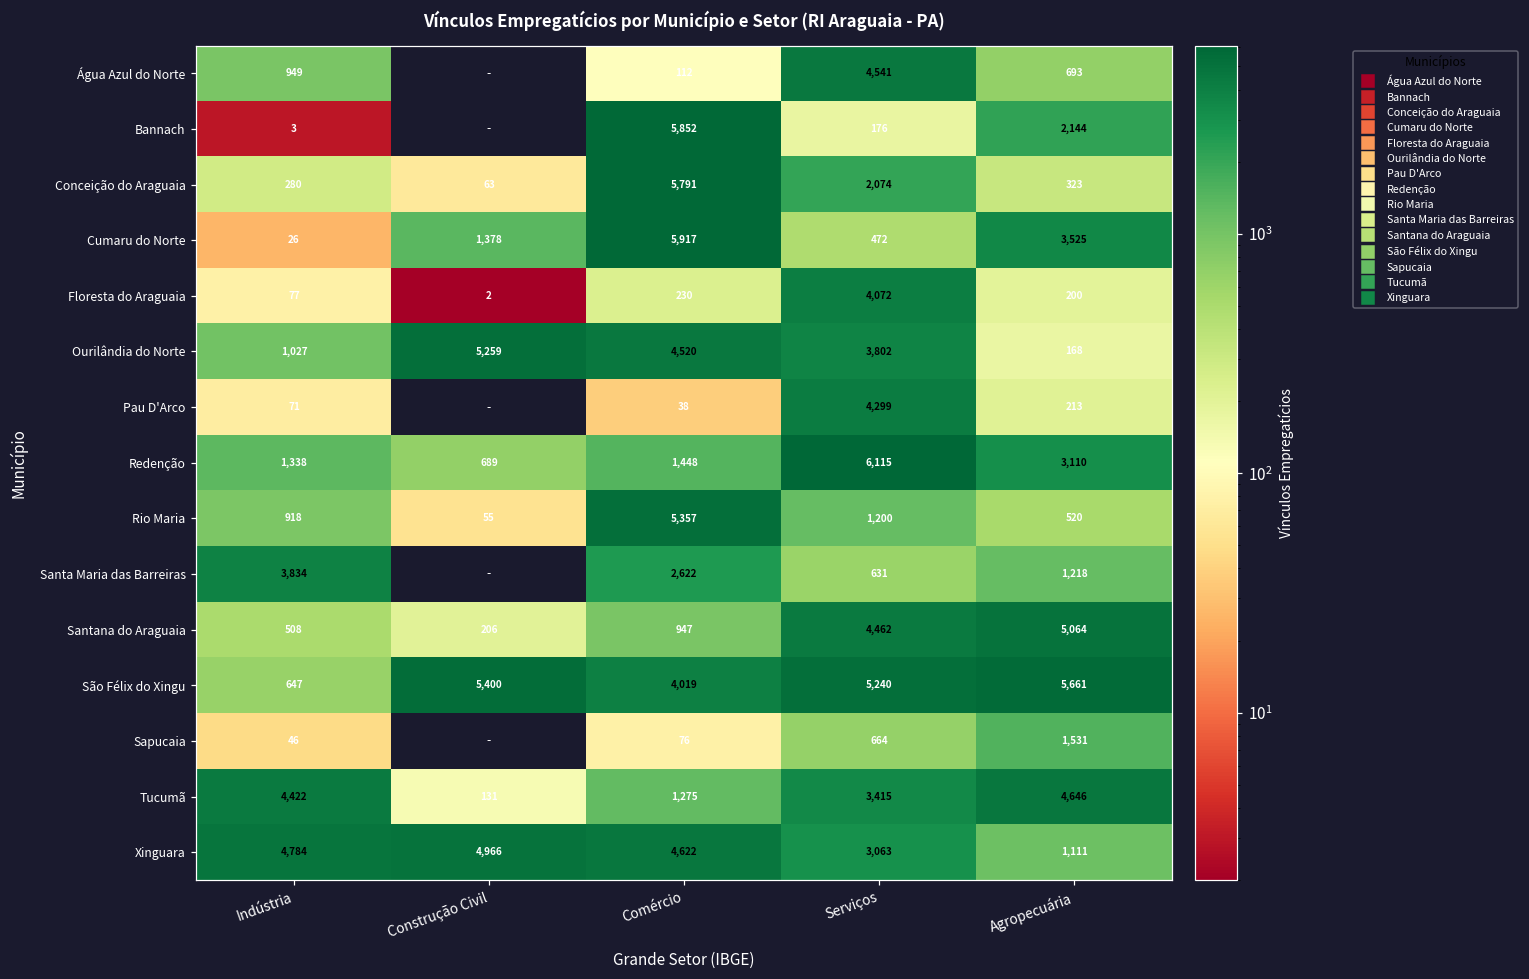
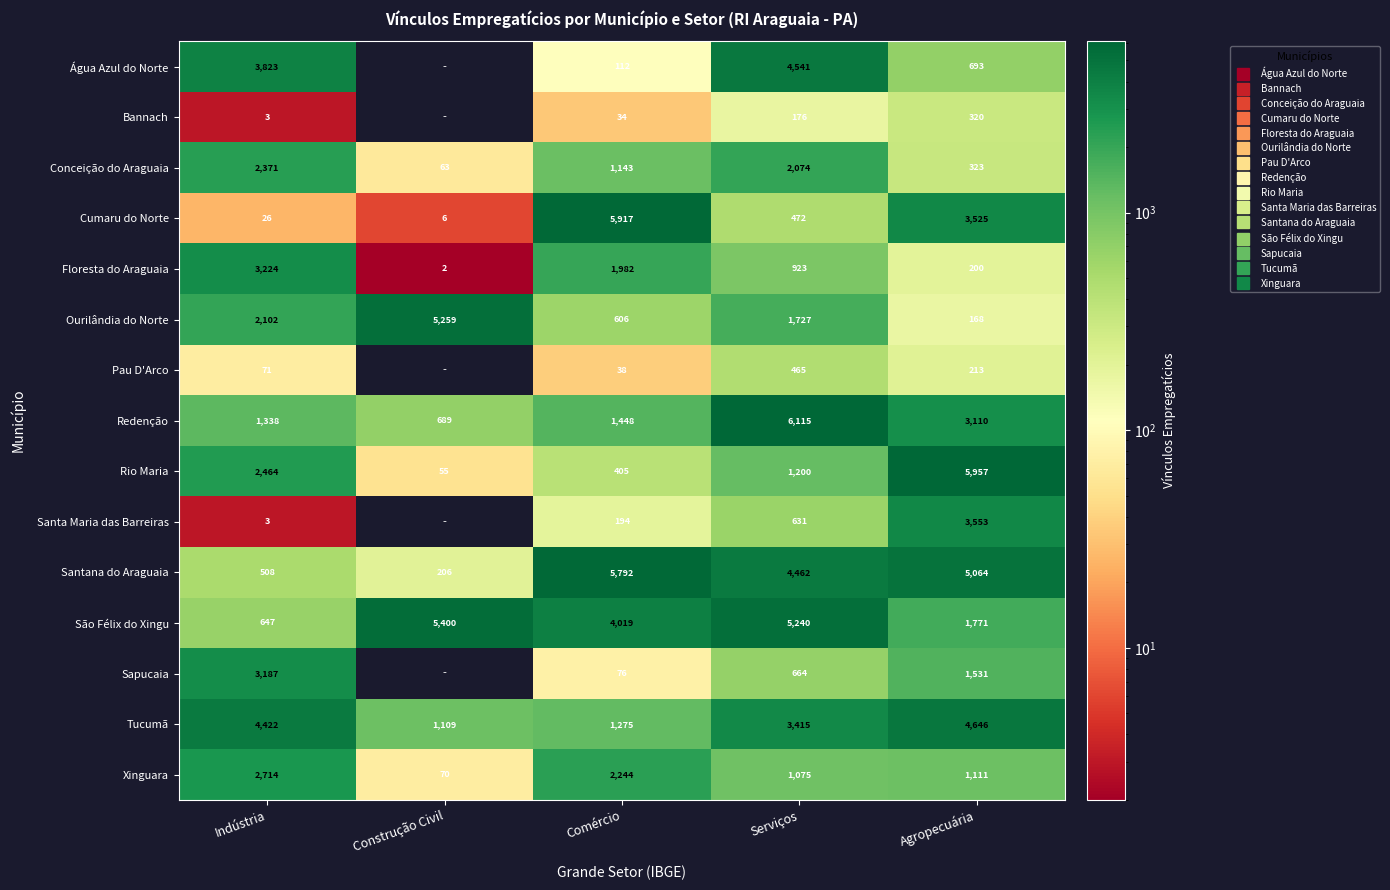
Água Azul do Norte, Indústria: 949 -> 3,823
Bannach, Comércio: 5,852 -> 34
Bannach, Agropecuária: 2,144 -> 320
Conceição do Araguaia, Indústria: 280 -> 2,371
Conceição do Araguaia, Comércio: 5,791 -> 1,143
Cumaru do Norte, Construção Civil: 1,378 -> 6
Floresta do Araguaia, Indústria: 77 -> 3,224
Floresta do Araguaia, Comércio: 230 -> 1,982
Floresta do Araguaia, Serviços: 4,072 -> 923
Ourilândia do Norte, Indústria: 1,027 -> 2,102
Ourilândia do Norte, Comércio: 4,520 -> 606
Ourilândia do Norte, Serviços: 3,802 -> 1,727
Pau D'Arco, Serviços: 4,299 -> 465
Rio Maria, Indústria: 918 -> 2,464
Rio Maria, Comércio: 5,357 -> 405
Rio Maria, Agropecuária: 520 -> 5,957
Santa Maria das Barreiras, Indústria: 3,834 -> 3
Santa Maria das Barreiras, Comércio: 2,622 -> 194
Santa Maria das Barreiras, Agropecuária: 1,218 -> 3,553
Santana do Araguaia, Comércio: 947 -> 5,792
São Félix do Xingu, Agropecuária: 5,661 -> 1,771
Sapucaia, Indústria: 46 -> 3,187
Tucumã, Construção Civil: 131 -> 1,109
Xinguara, Indústria: 4,784 -> 2,714
Xinguara, Construção Civil: 4,966 -> 70
Xinguara, Comércio: 4,622 -> 2,244
Xinguara, Serviços: 3,063 -> 1,075
